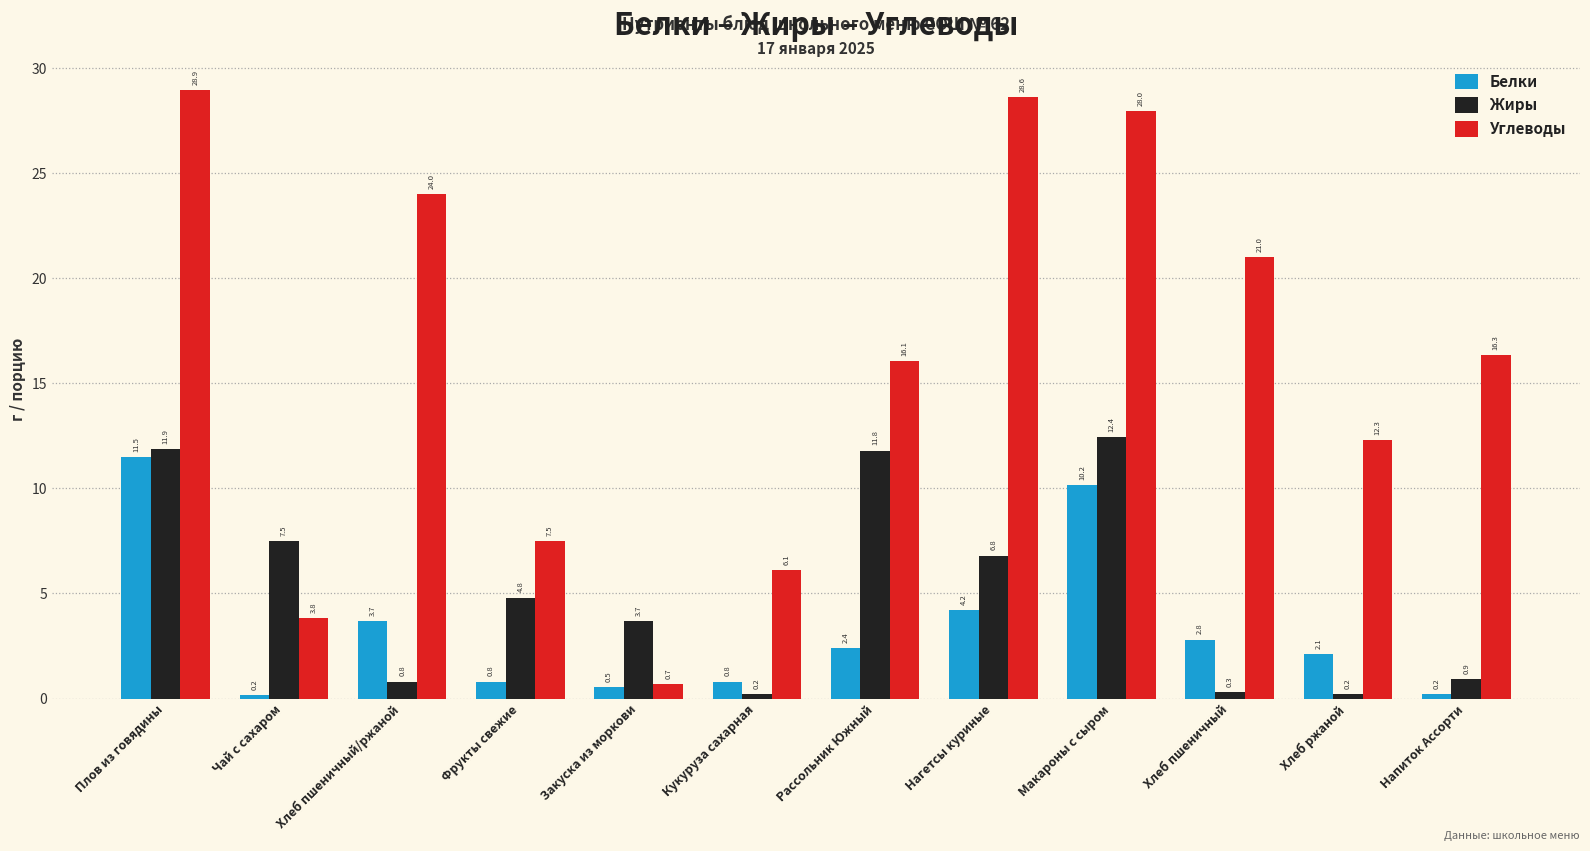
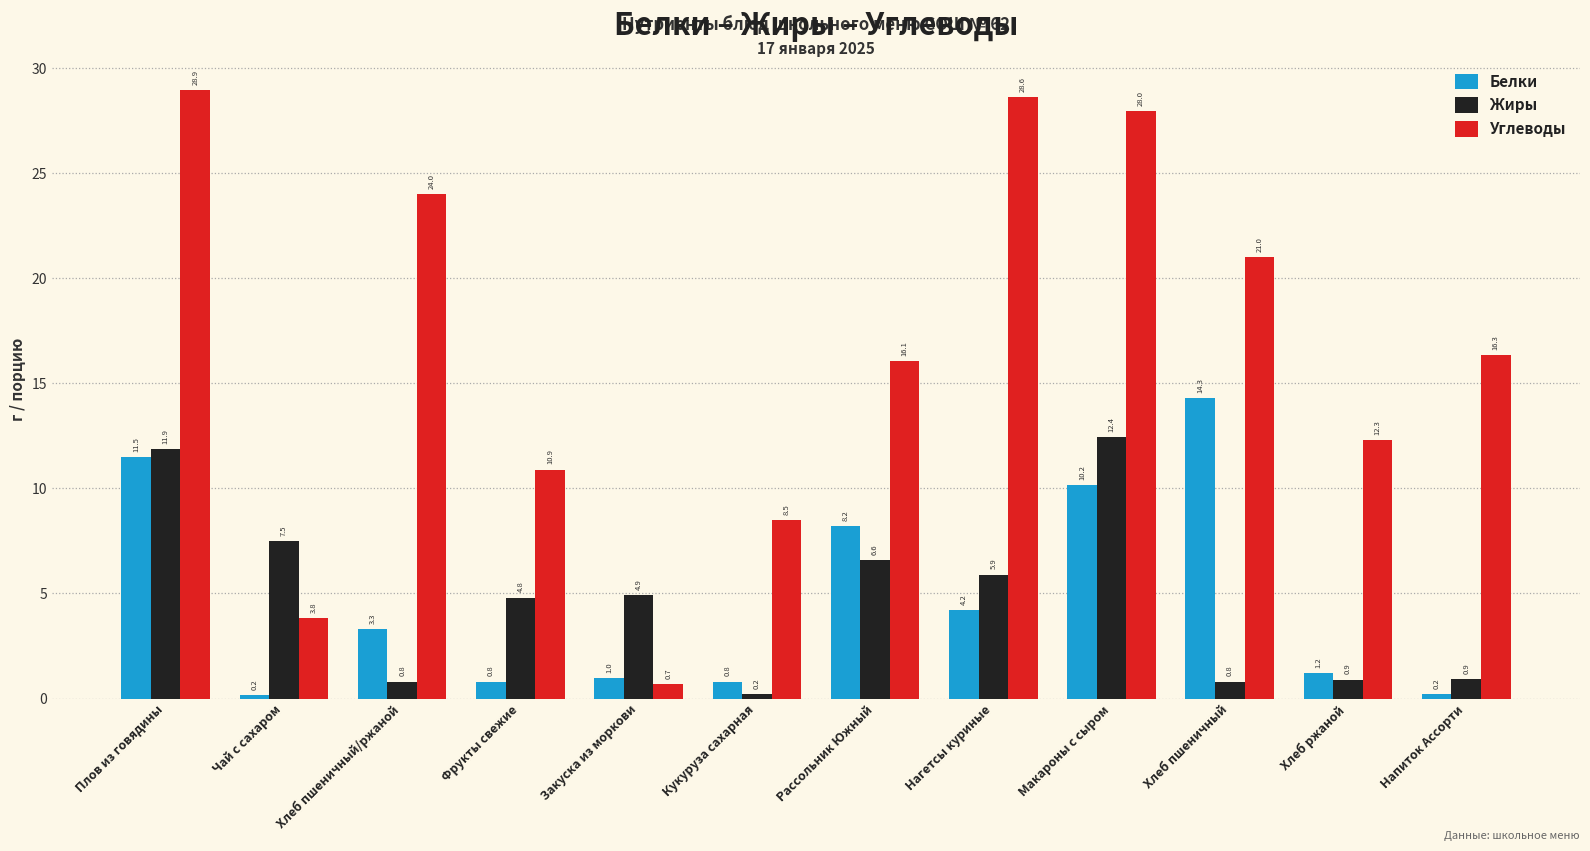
Белки, Хлеб пшеничный/ржаной: 3.7 -> 3.3
Углеводы, Фрукты свежие: 7.5 -> 10.9
Белки, Закуска из моркови: 0.5 -> 1.0
Жиры, Закуска из моркови: 3.7 -> 4.9
Углеводы, Кукуруза сахарная: 6.1 -> 8.5
Белки, Рассольник Южный: 2.4 -> 8.2
Жиры, Рассольник Южный: 11.8 -> 6.6
Жиры, Нагетсы куриные: 6.8 -> 5.9
Белки, Хлеб пшеничный: 2.8 -> 14.3
Жиры, Хлеб пшеничный: 0.3 -> 0.8
Белки, Хлеб ржаной: 2.1 -> 1.2
Жиры, Хлеб ржаной: 0.2 -> 0.9
